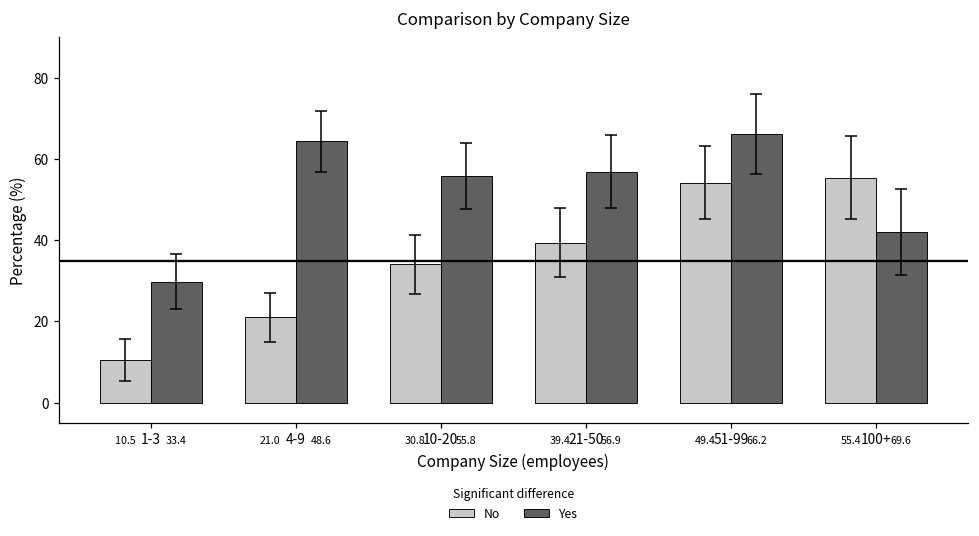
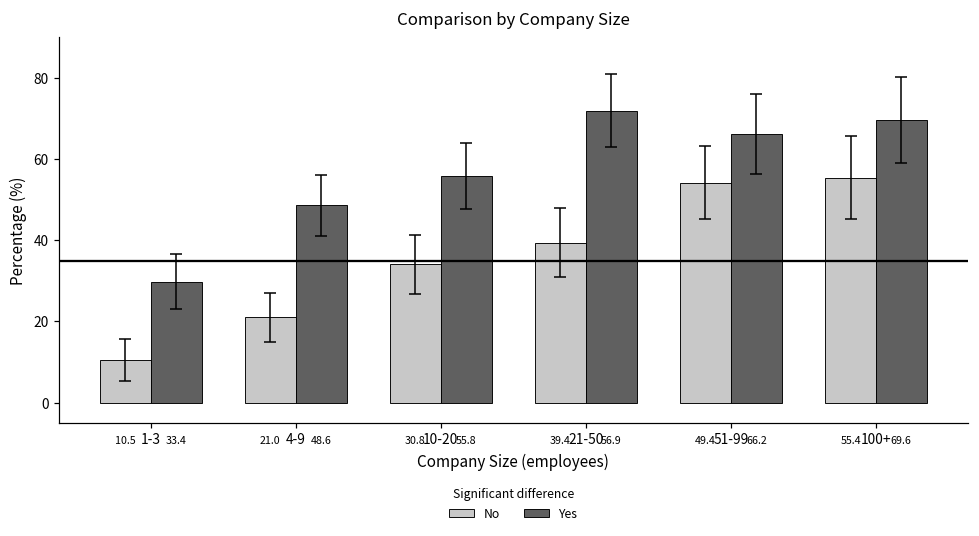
Yes, 4-9: 64 -> 49
Yes, 21-50: 57 -> 72
Yes, 100+: 42 -> 70
